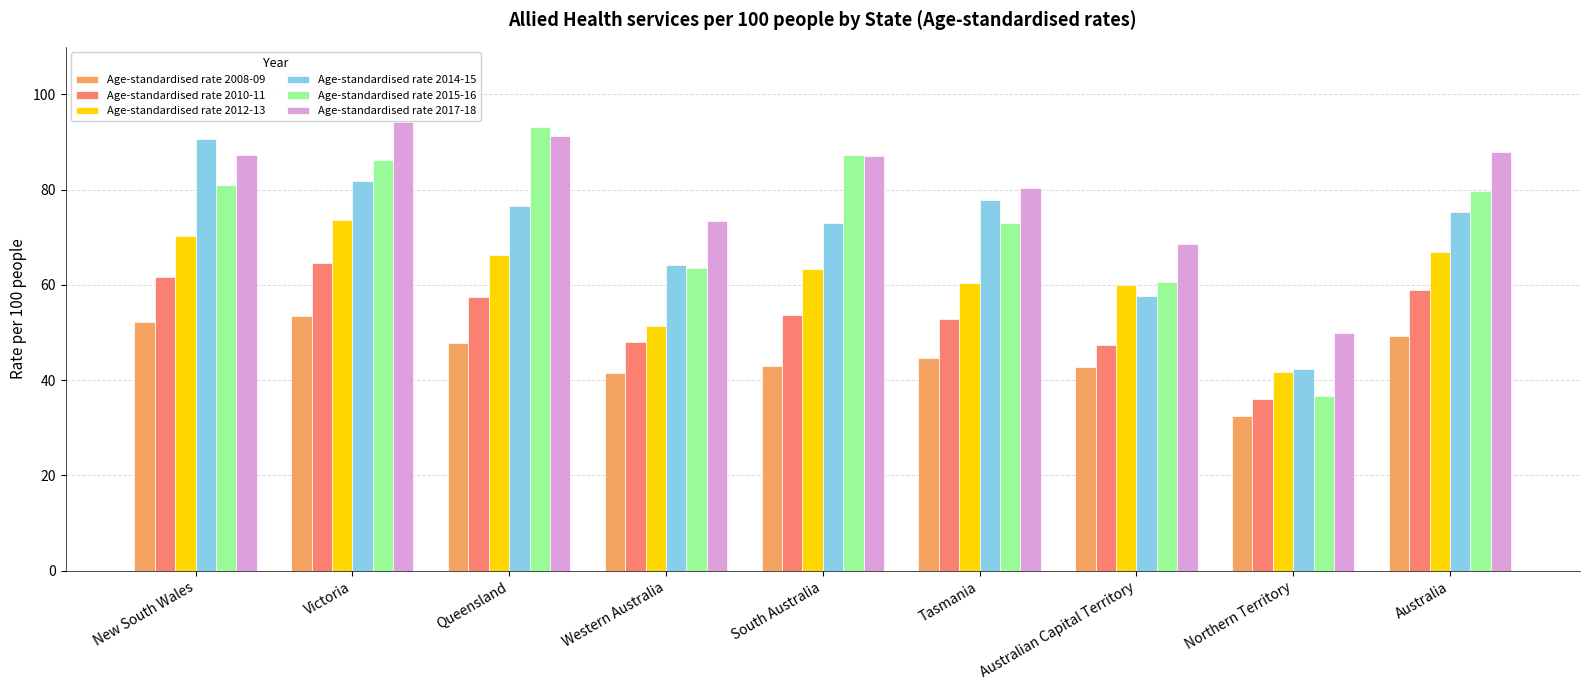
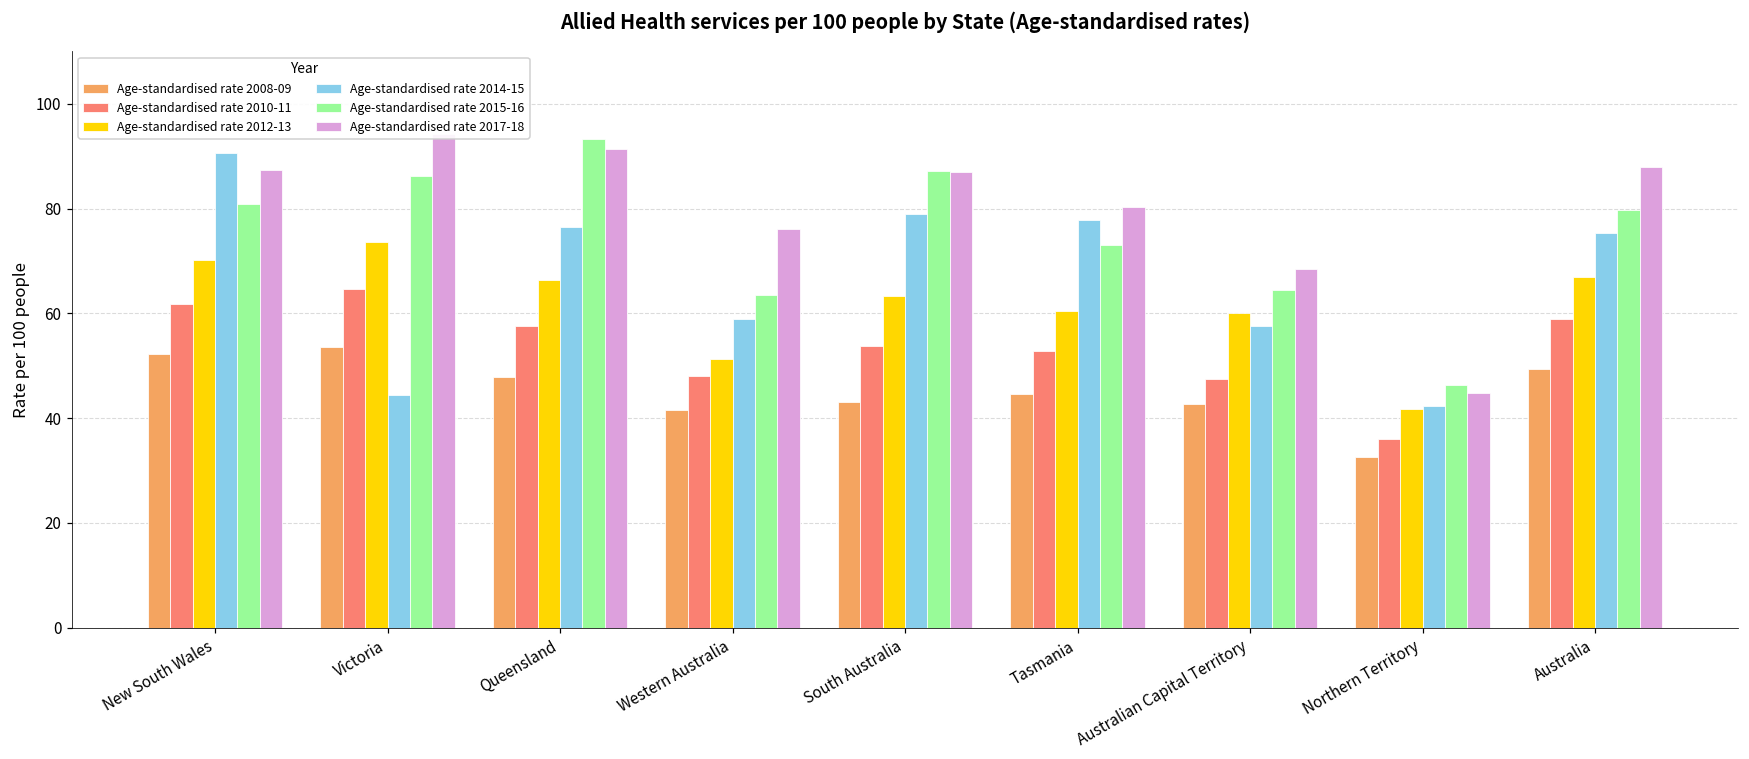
Age-standardised rate 2014-15, Victoria: 82 -> 45
Age-standardised rate 2014-15, Western Australia: 64 -> 59
Age-standardised rate 2017-18, Western Australia: 74 -> 76
Age-standardised rate 2014-15, South Australia: 73 -> 79
Age-standardised rate 2015-16, Australian Capital Territory: 61 -> 64
Age-standardised rate 2015-16, Northern Territory: 37 -> 46
Age-standardised rate 2017-18, Northern Territory: 50 -> 45
